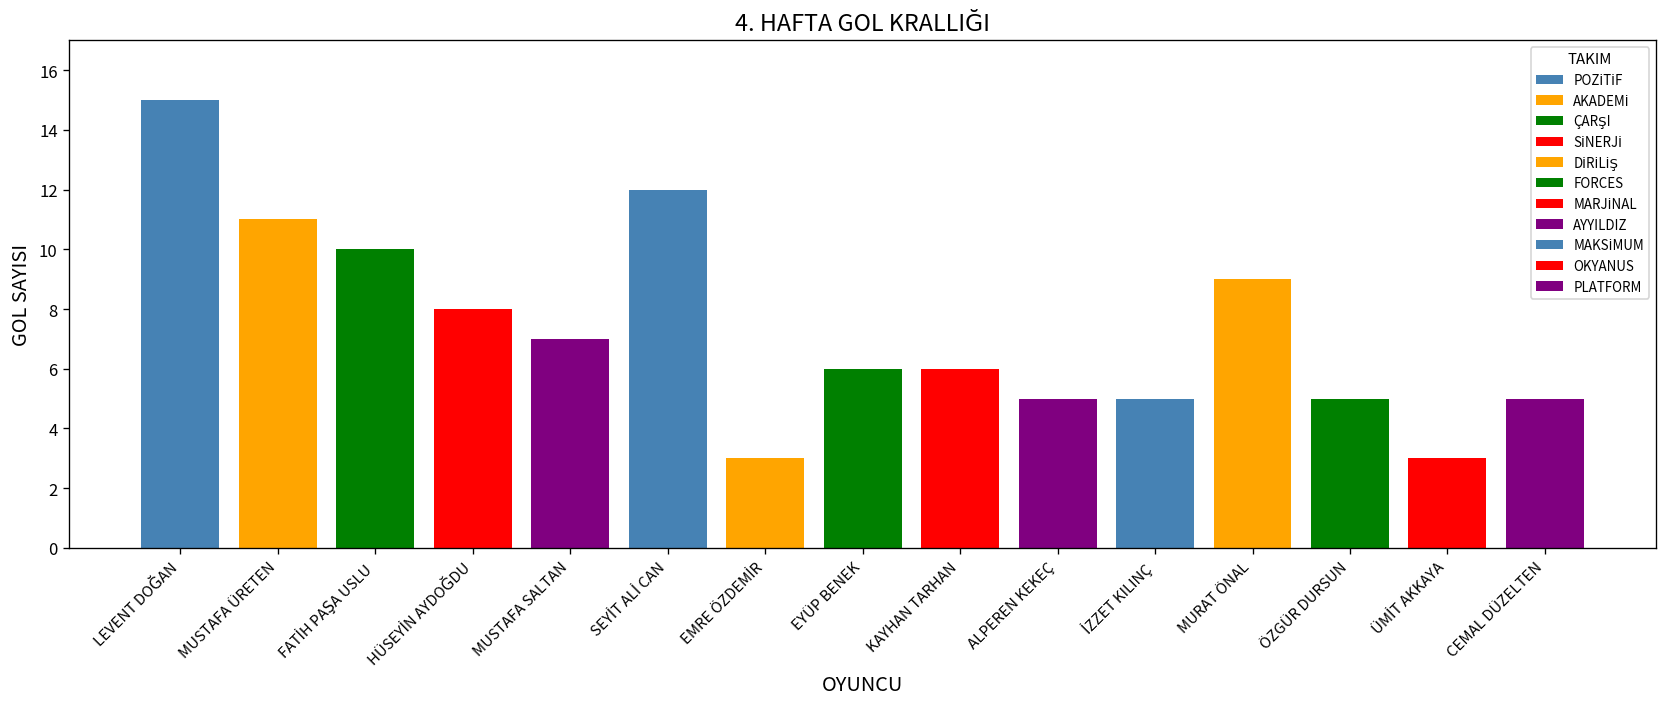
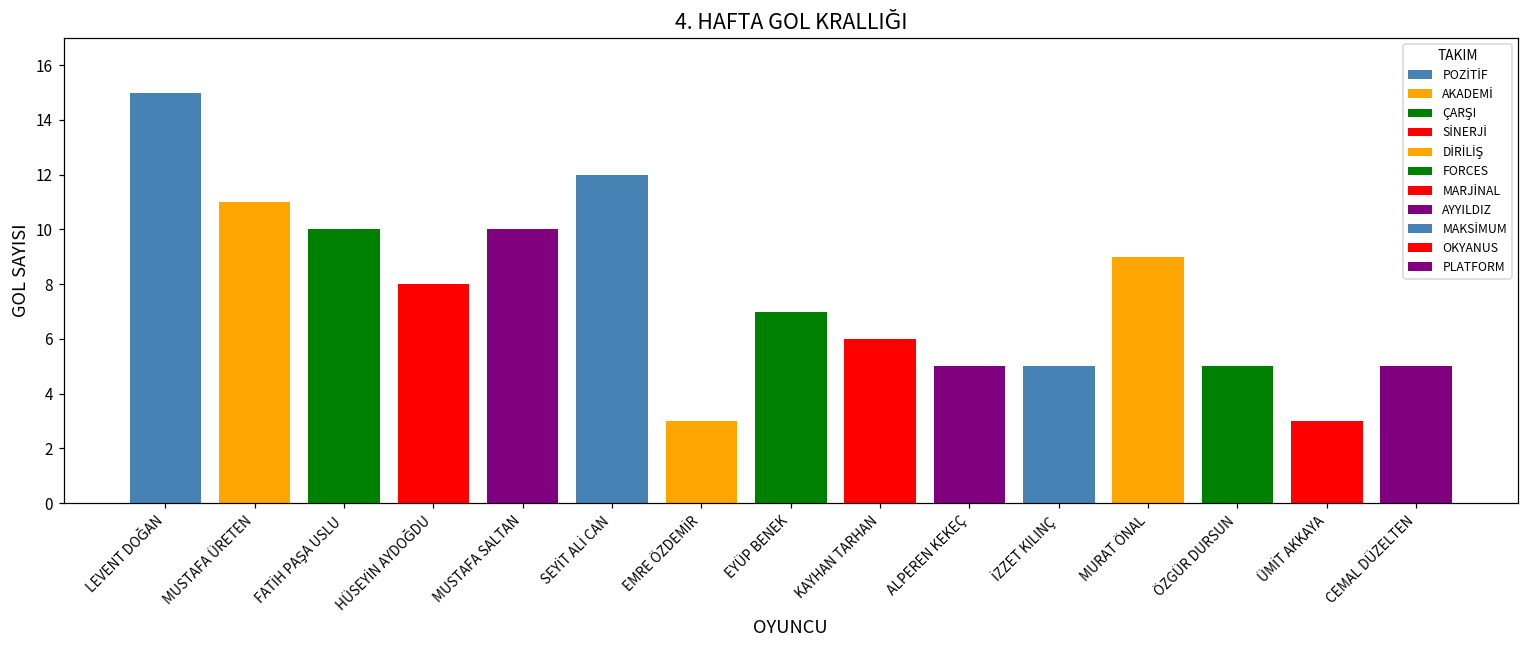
MUSTAFA SALTAN: 7 -> 10
EYÜP BENEK: 6 -> 7
